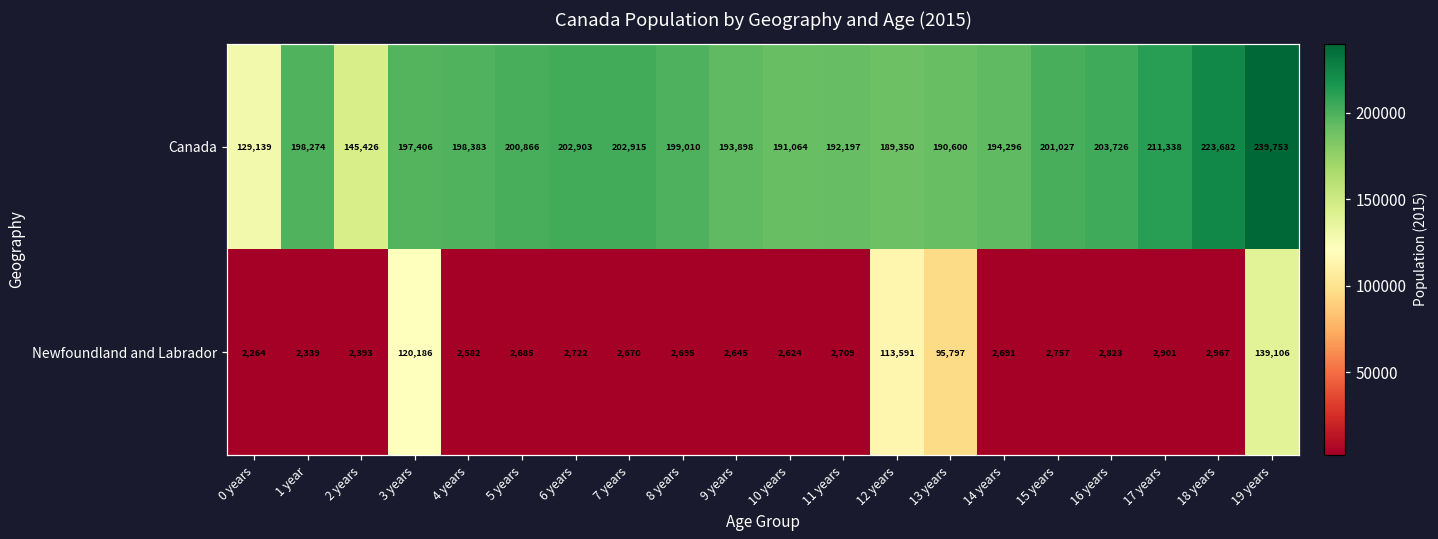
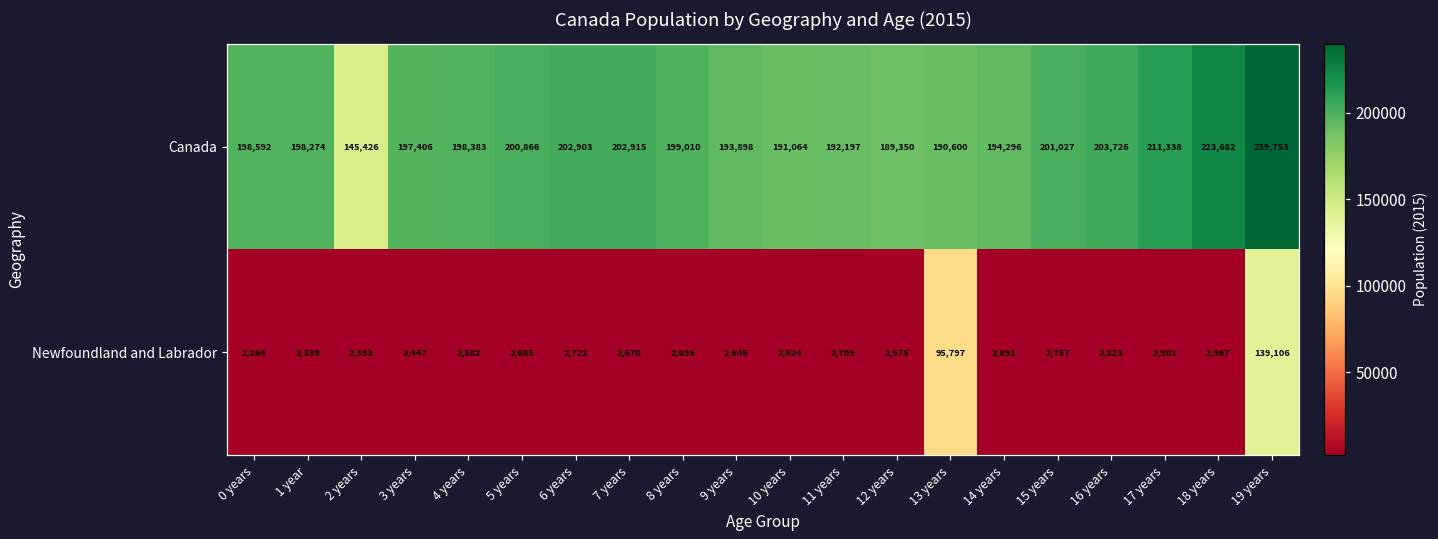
Canada, 0 years: 129,139 -> 198,592
Newfoundland and Labrador, 3 years: 120,186 -> 2,447
Newfoundland and Labrador, 12 years: 113,591 -> 2,575
